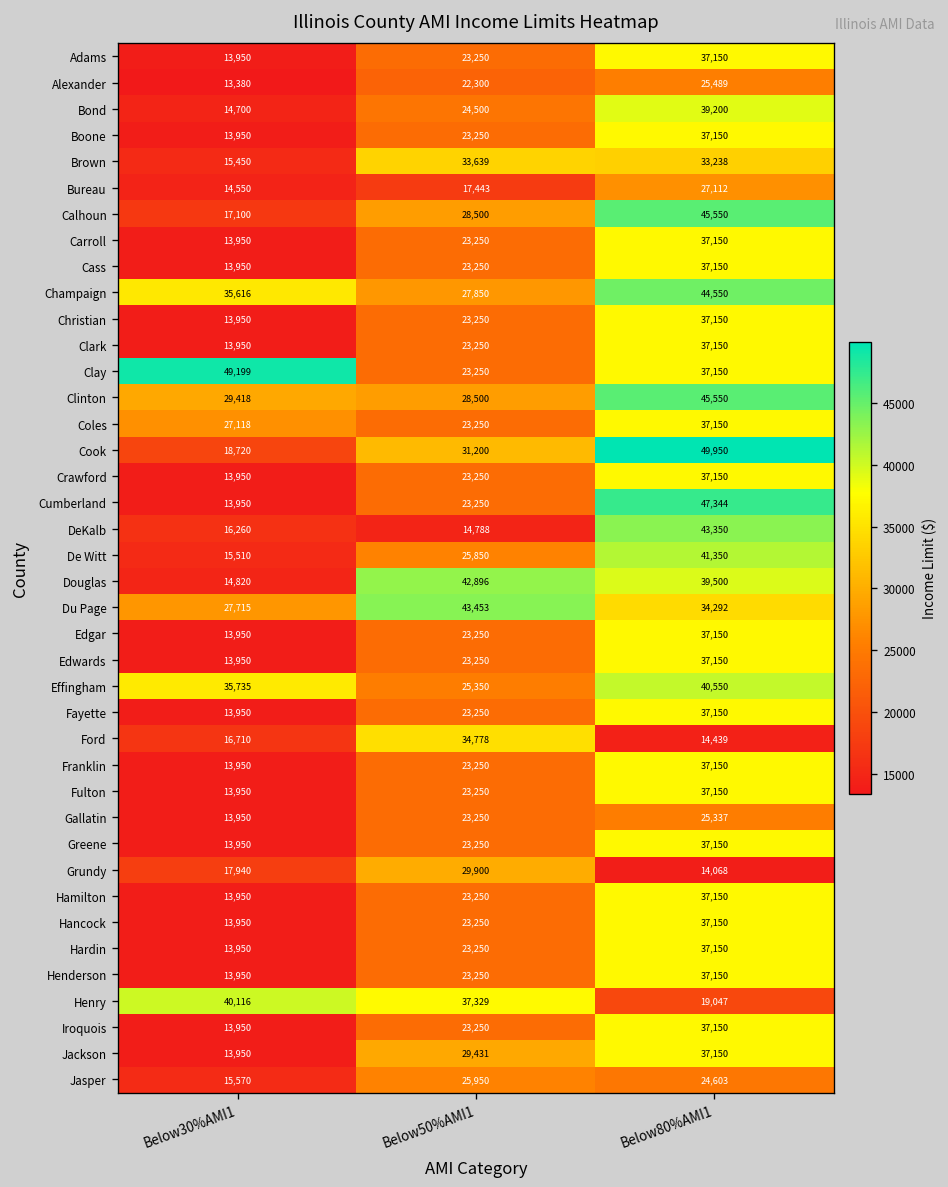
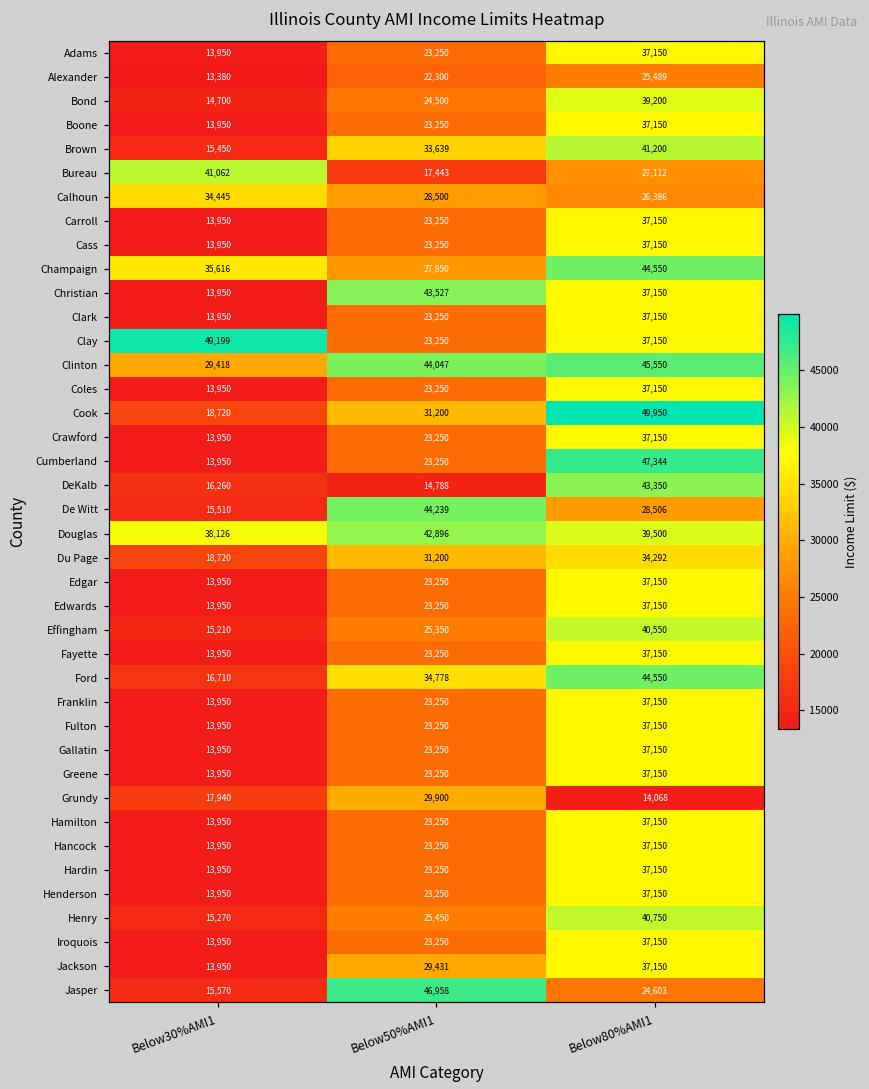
Brown, Below80%AMI1: 33,238 -> 41,200
Bureau, Below30%AMI1: 14,550 -> 41,062
Calhoun, Below30%AMI1: 17,100 -> 34,445
Calhoun, Below80%AMI1: 45,550 -> 26,386
Christian, Below50%AMI1: 23,250 -> 43,527
Clinton, Below50%AMI1: 28,500 -> 44,047
Coles, Below30%AMI1: 27,118 -> 13,950
De Witt, Below50%AMI1: 25,850 -> 44,239
De Witt, Below80%AMI1: 41,350 -> 28,506
Douglas, Below30%AMI1: 14,820 -> 38,126
Du Page, Below30%AMI1: 27,715 -> 18,720
Du Page, Below50%AMI1: 43,453 -> 31,200
Effingham, Below30%AMI1: 35,735 -> 15,210
Ford, Below80%AMI1: 14,439 -> 44,550
Gallatin, Below80%AMI1: 25,337 -> 37,150
Henry, Below30%AMI1: 40,116 -> 15,270
Henry, Below50%AMI1: 37,329 -> 25,450
Henry, Below80%AMI1: 19,047 -> 40,750
Jasper, Below50%AMI1: 25,950 -> 46,958
